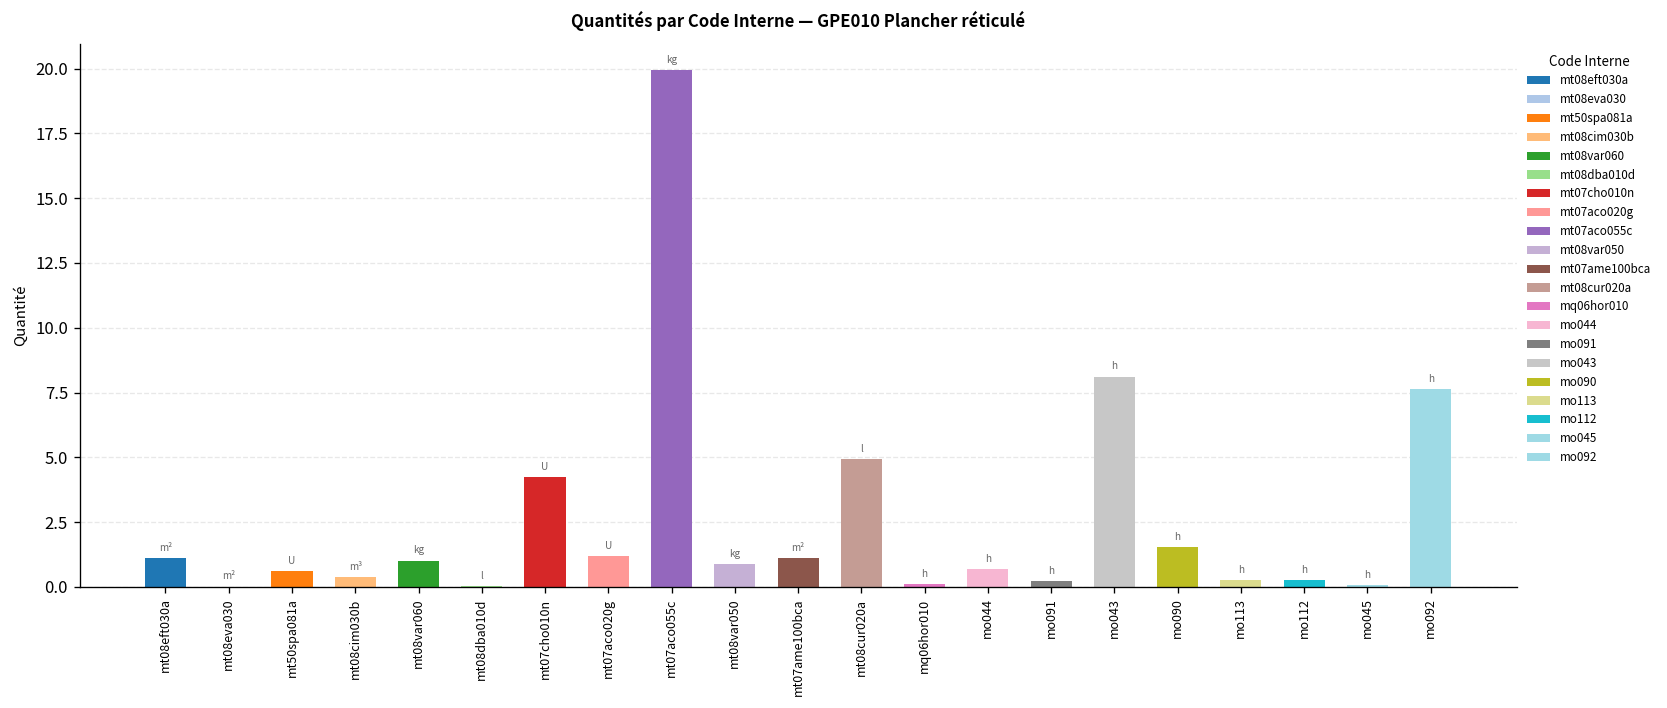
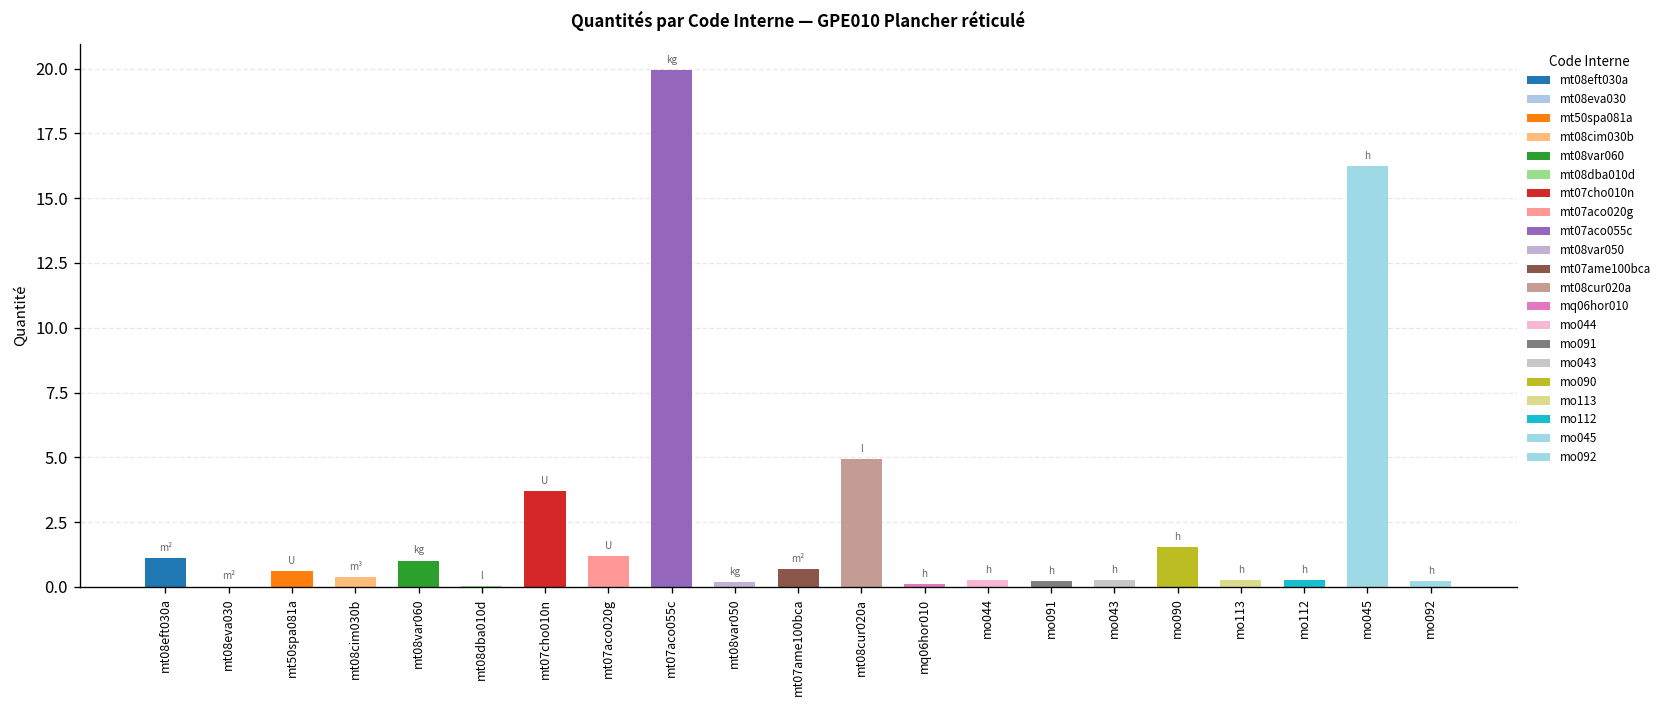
mt07cho010n: 4.2 -> 3.7
mt08var050: 0.9 -> 0.2
mt07ame100bca: 1.1 -> 0.7
mo044: 0.7 -> 0.3
mo043: 8.1 -> 0.3
mo045: 0.1 -> 16.2
mo092: 7.6 -> 0.2
